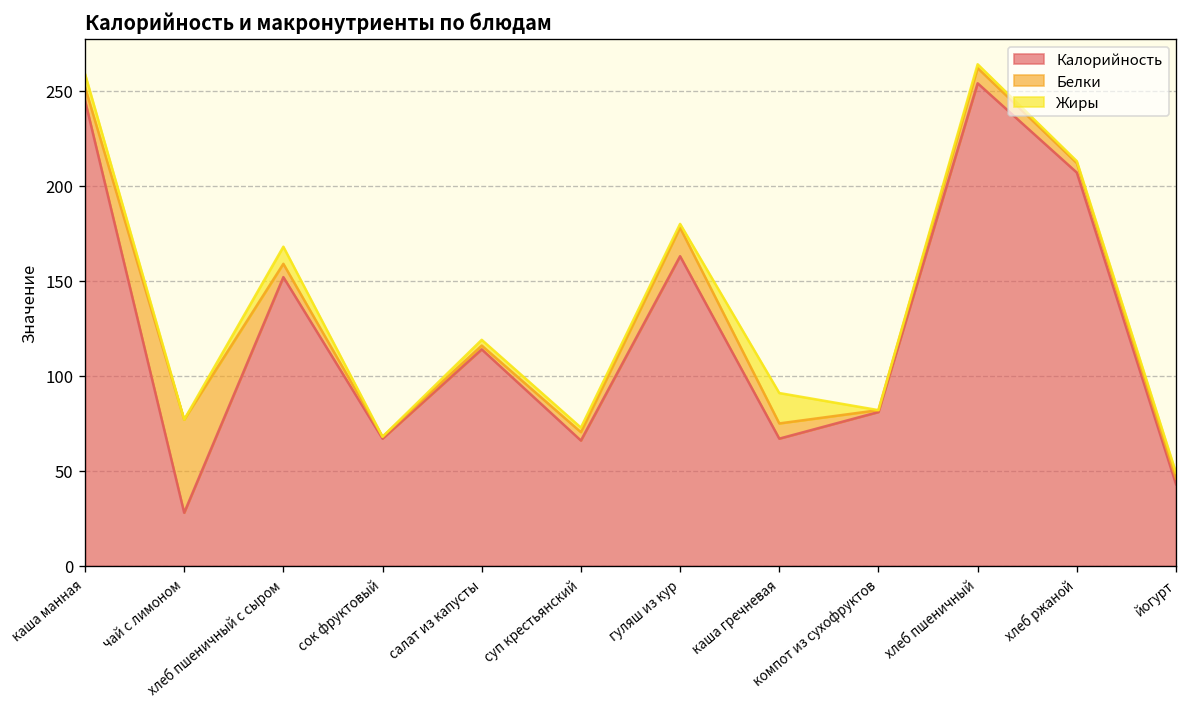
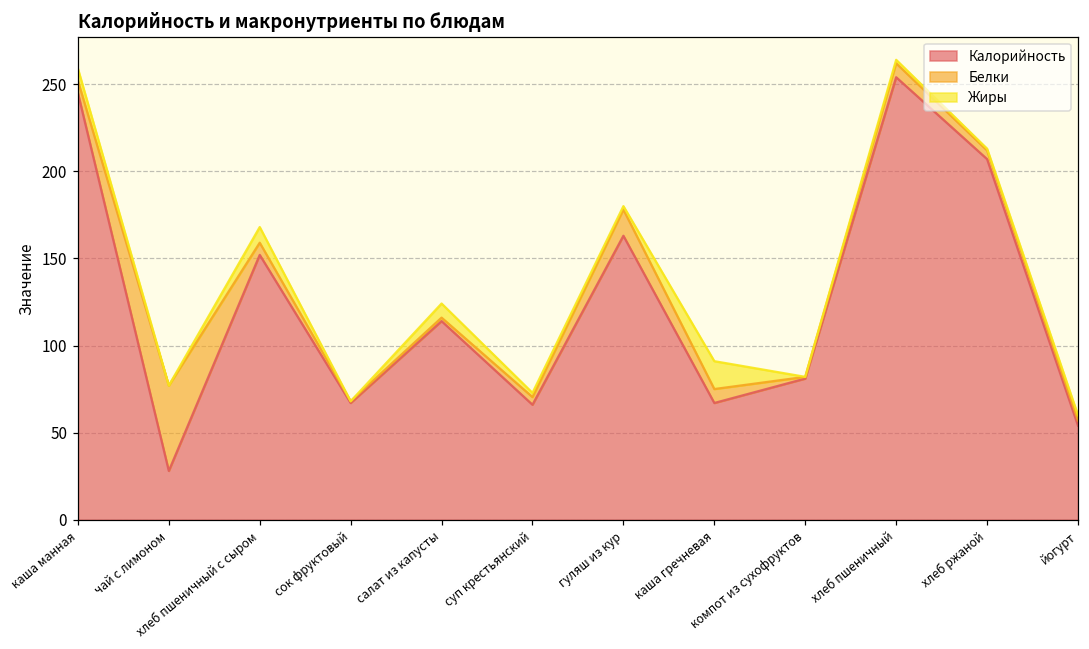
Жиры, салат из капусты: 3 -> 8
Калорийность, йогурт: 43 -> 54
